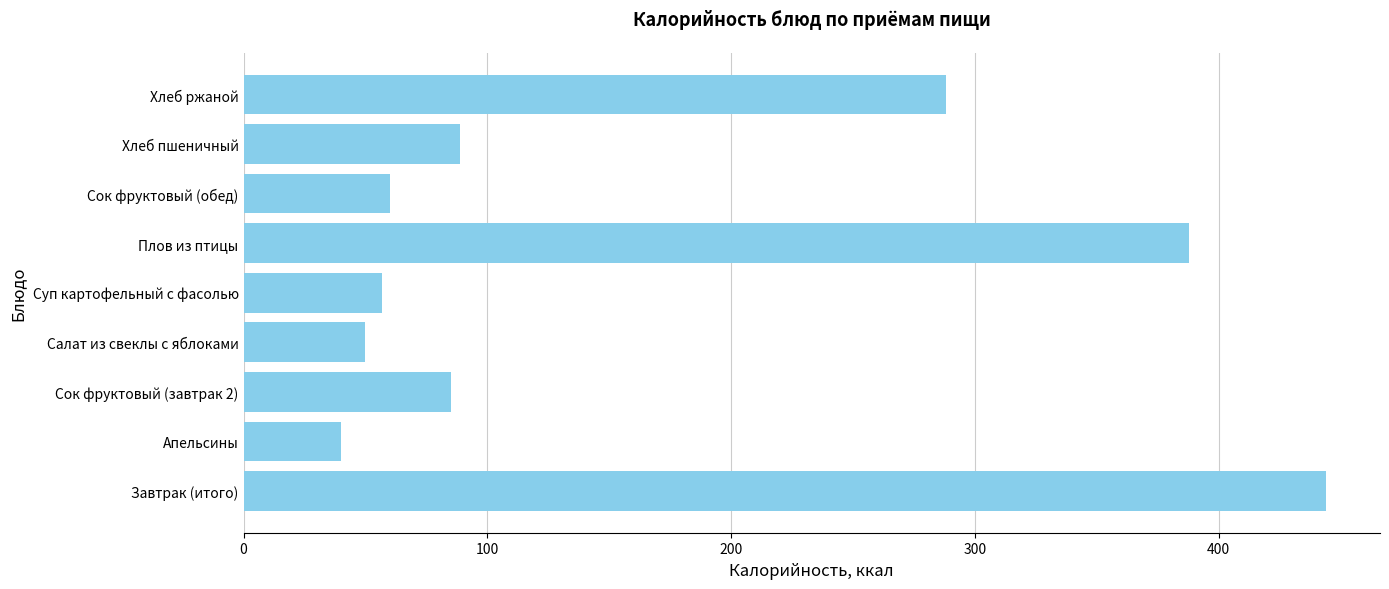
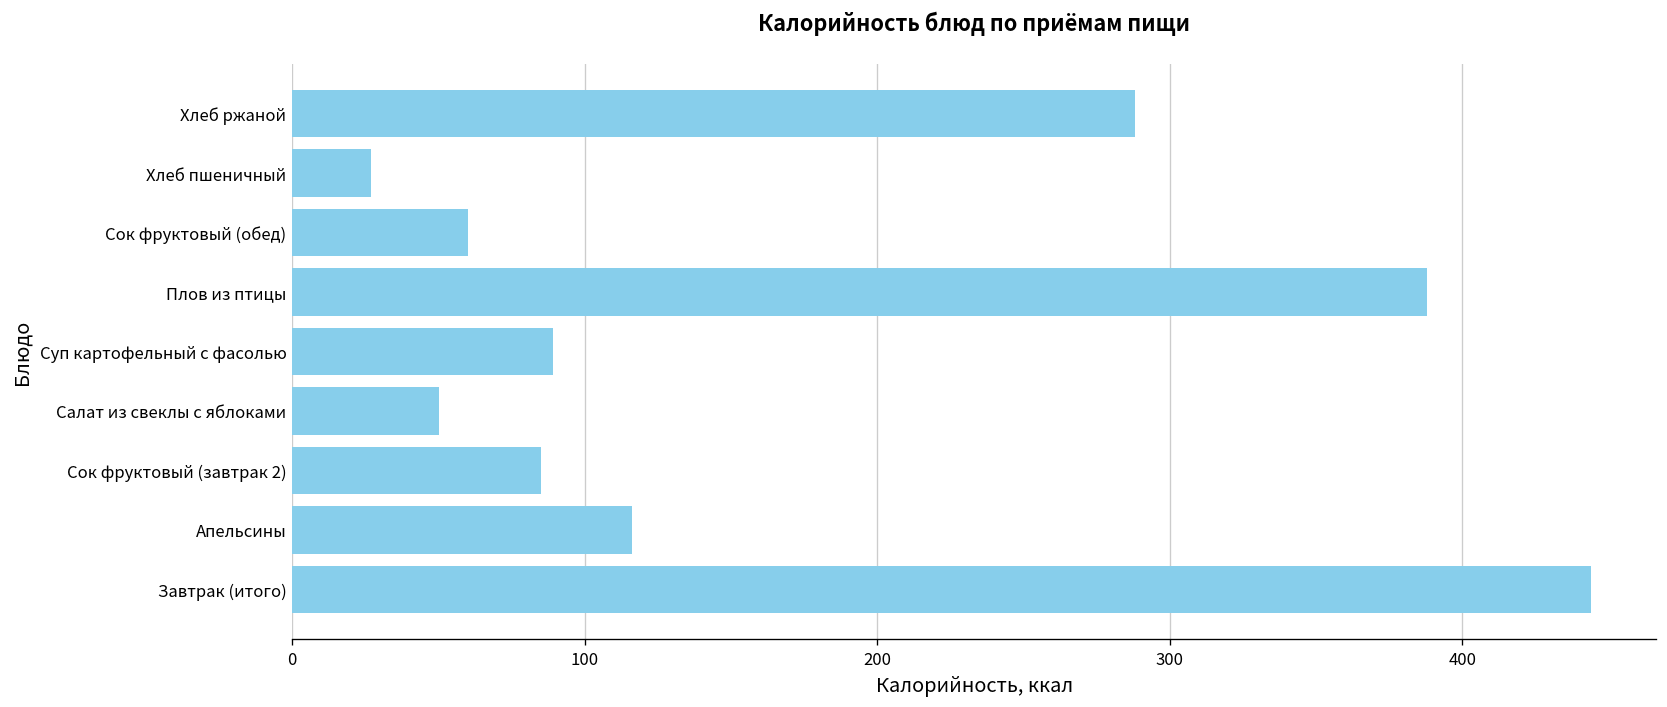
Хлеб пшеничный: 89 -> 27
Суп картофельный с фасолью: 57 -> 89
Апельсины: 40 -> 116
